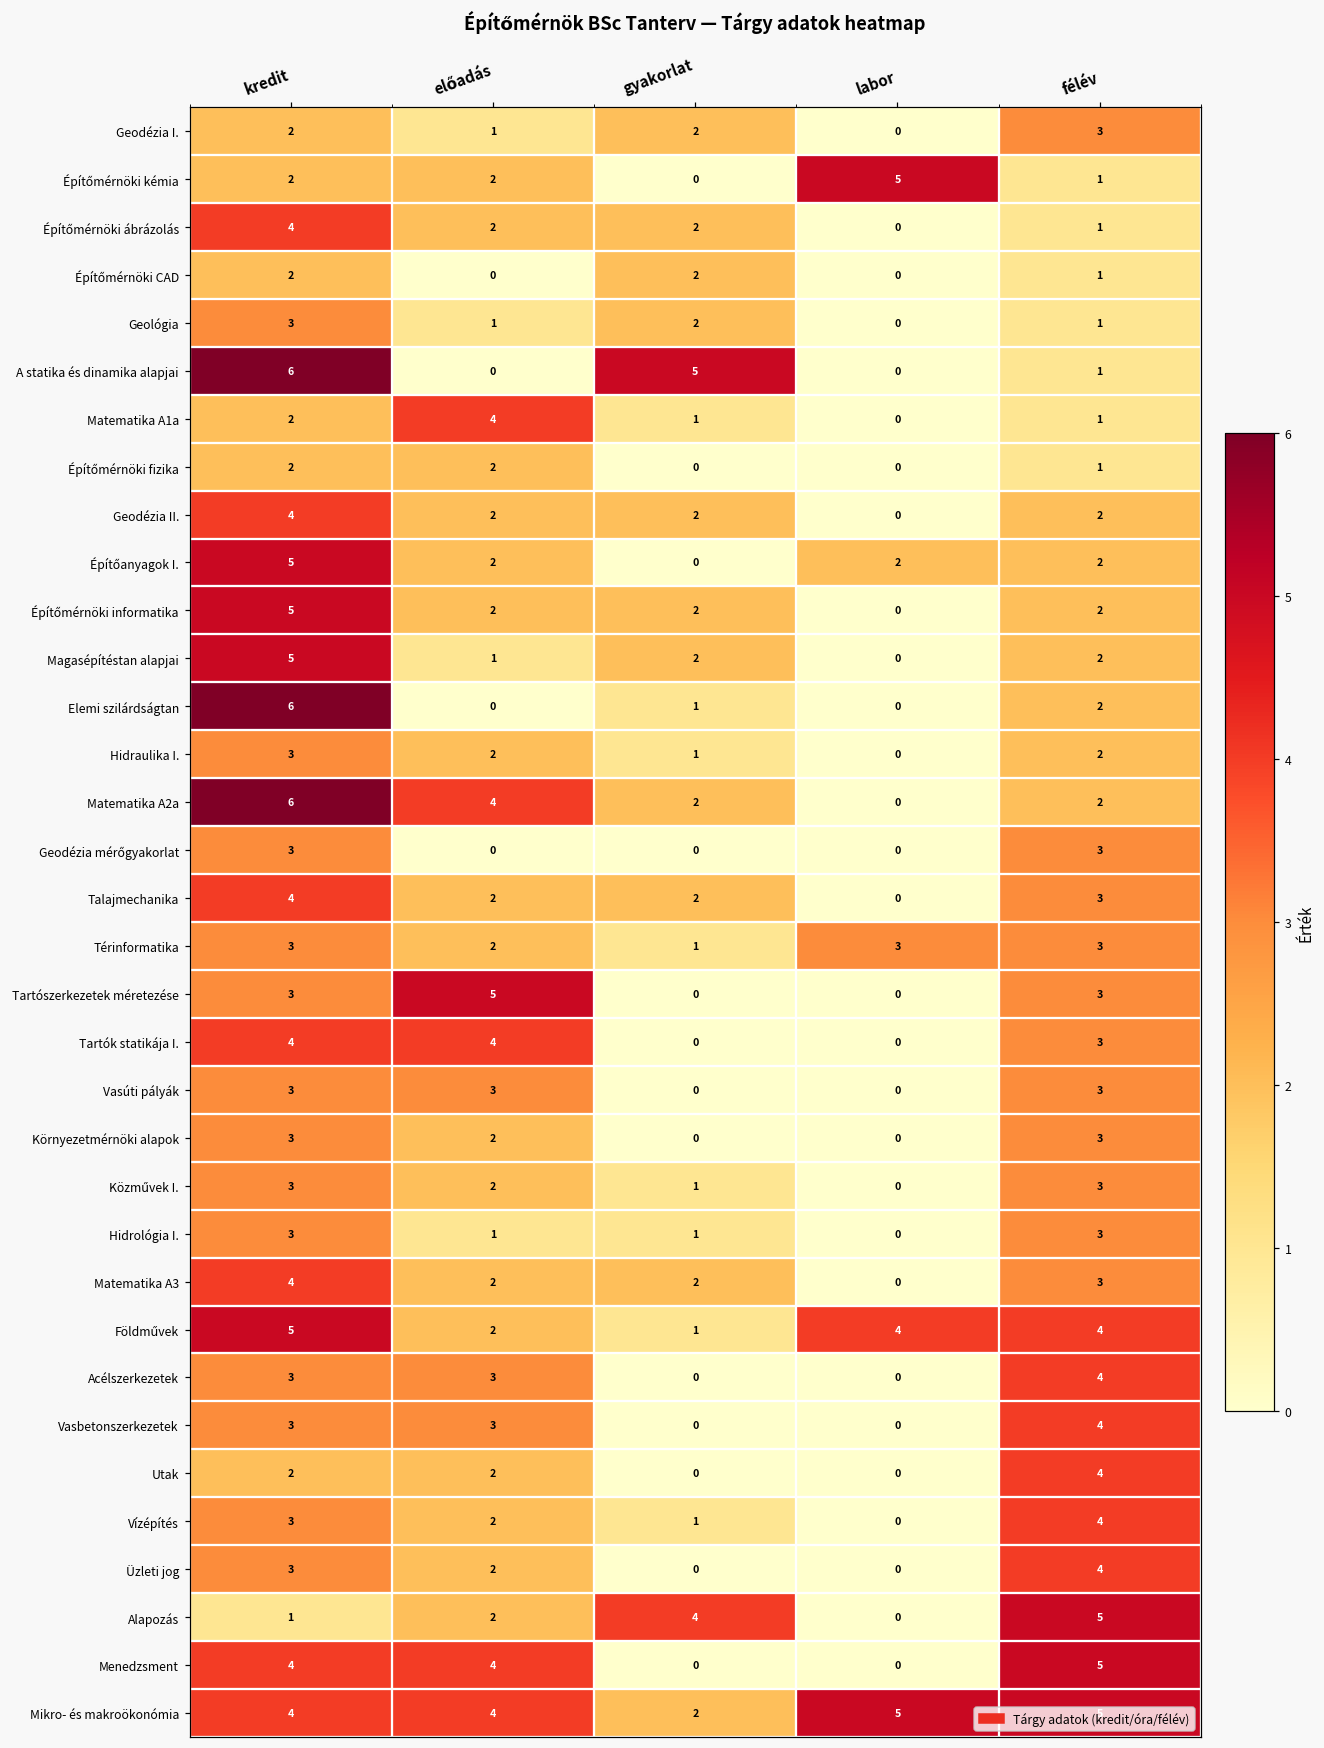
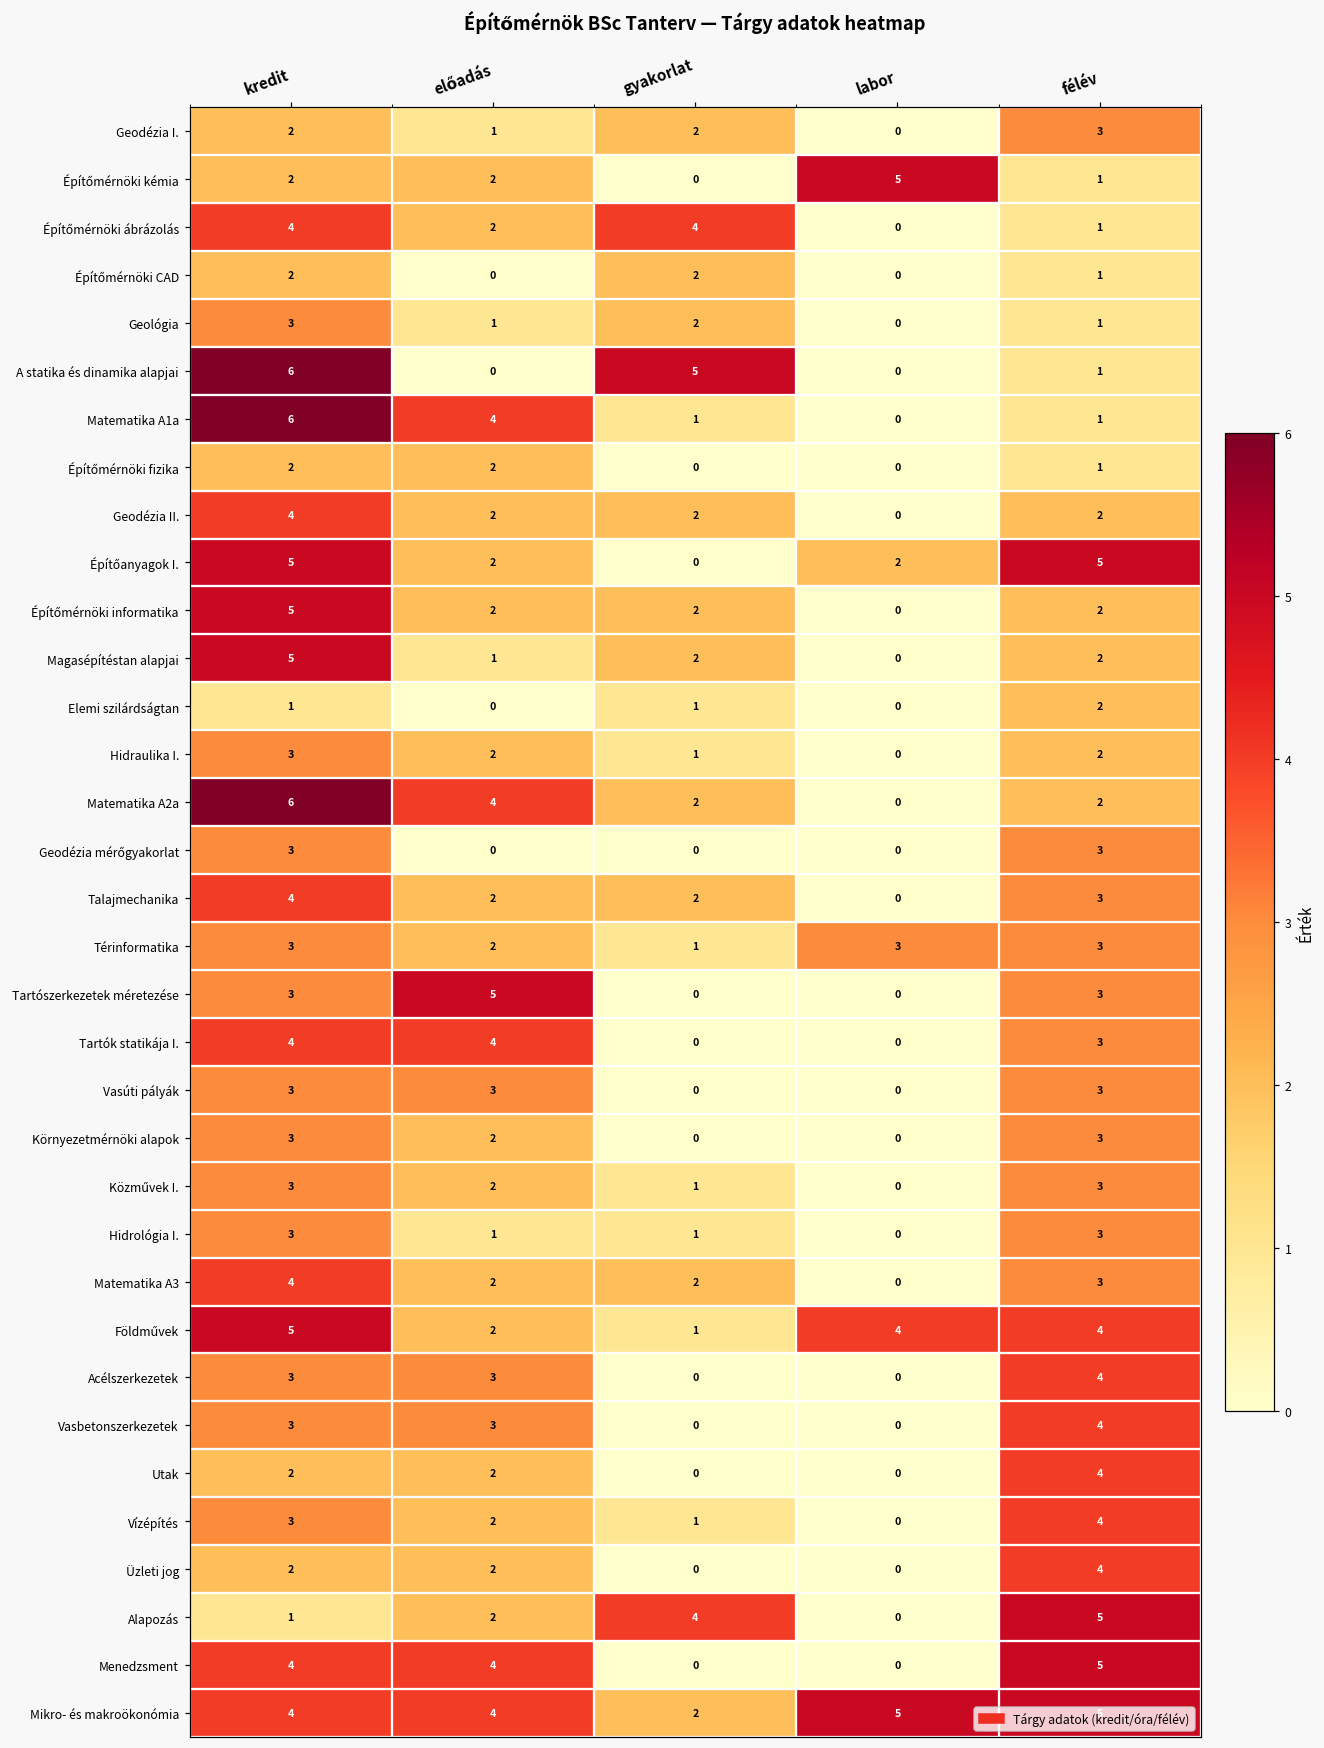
Építőmérnöki ábrázolás, gyakorlat: 2 -> 4
Matematika A1a, kredit: 2 -> 6
Építőanyagok I., félév: 2 -> 5
Elemi szilárdságtan, kredit: 6 -> 1
Üzleti jog, kredit: 3 -> 2
